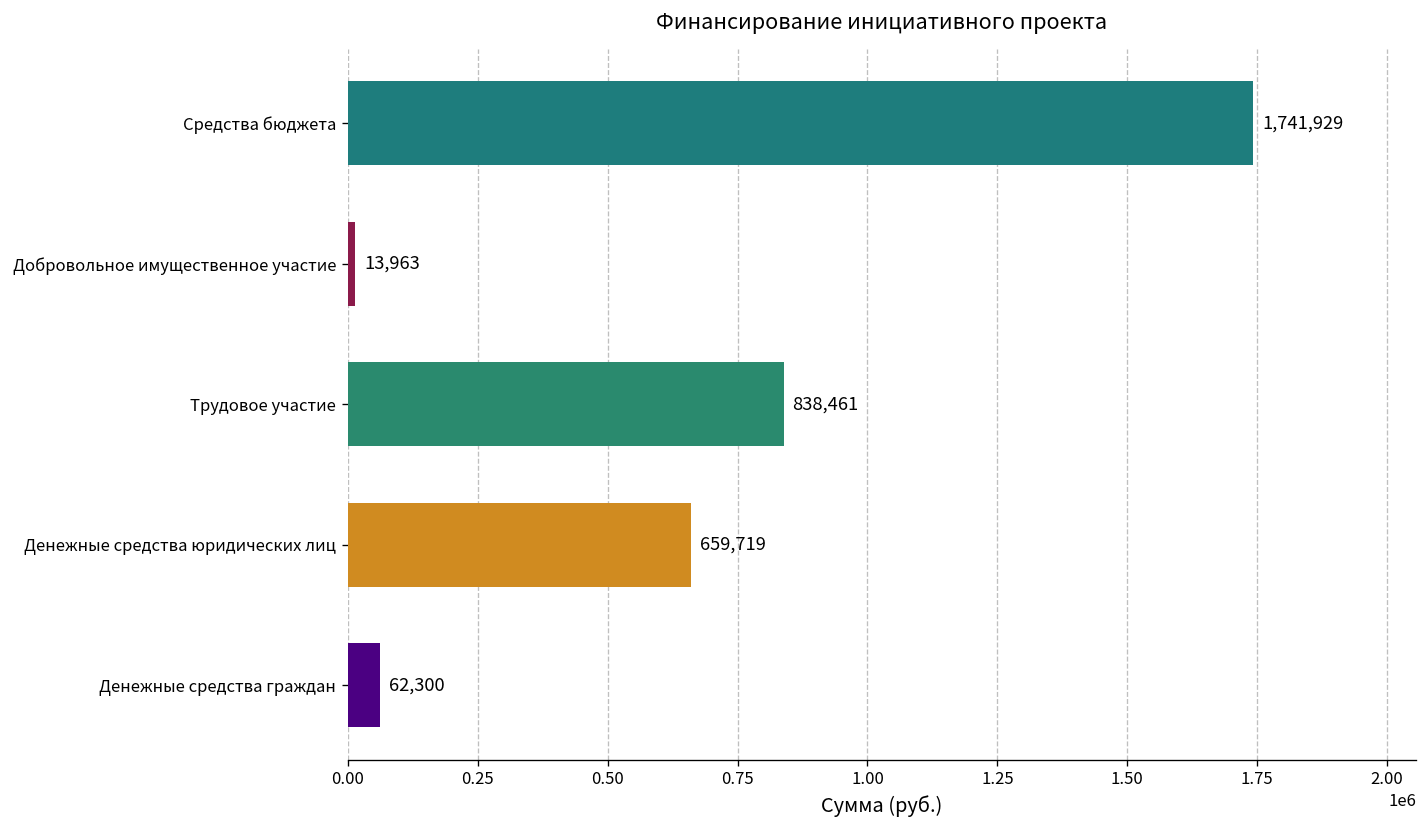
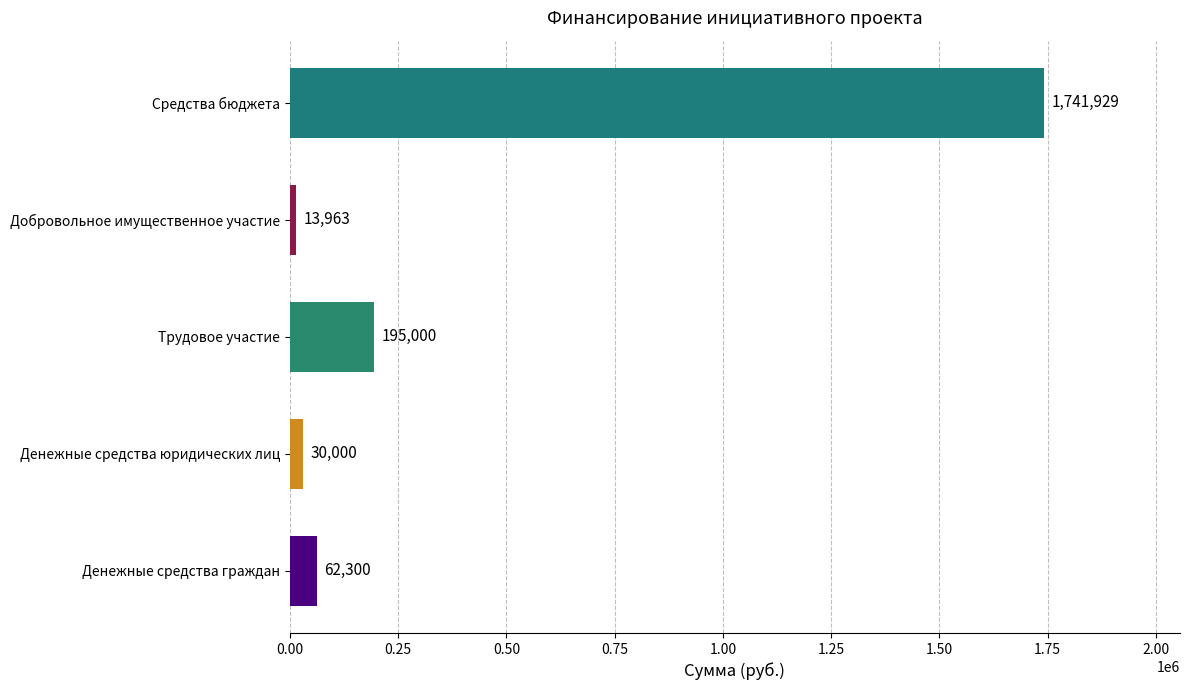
Трудовое участие: 838,461 -> 195,000
Денежные средства юридических лиц: 659,719 -> 30,000
